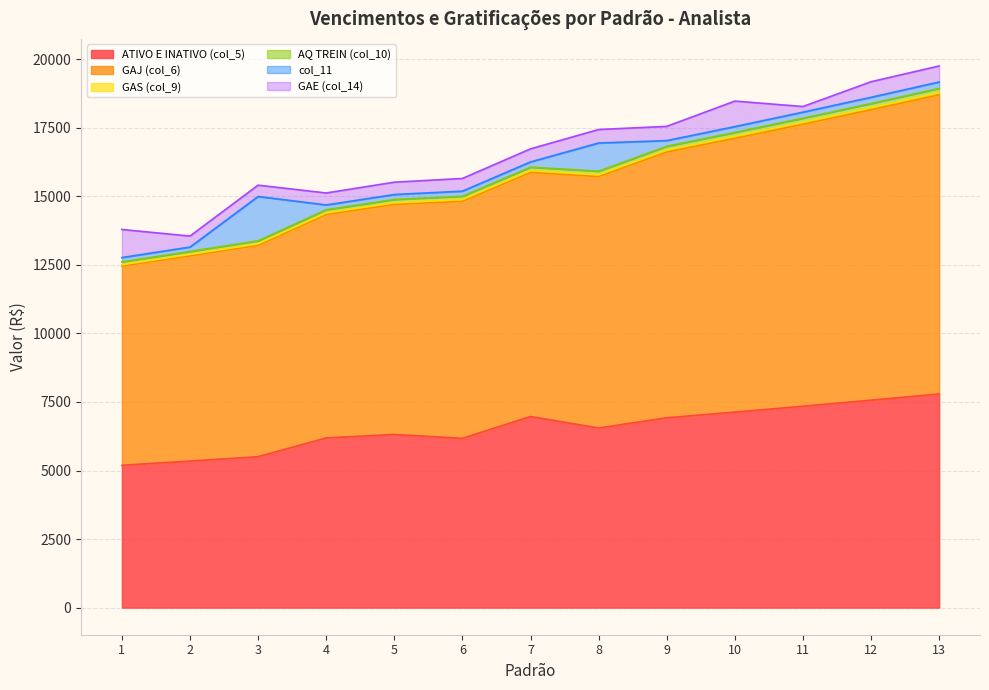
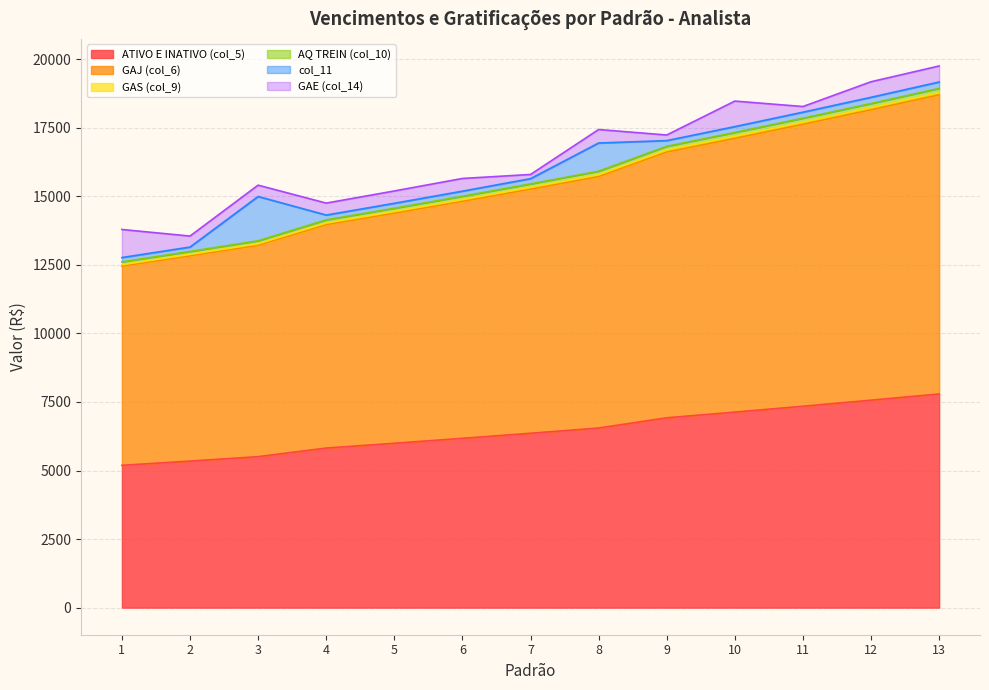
ATIVO E INATIVO (col_5), 4: 6200 -> 5800
ATIVO E INATIVO (col_5), 5: 6300 -> 6000
ATIVO E INATIVO (col_5), 7: 7000 -> 6400
GAE (col_14), 7: 500 -> 200
GAE (col_14), 9: 500 -> 200
